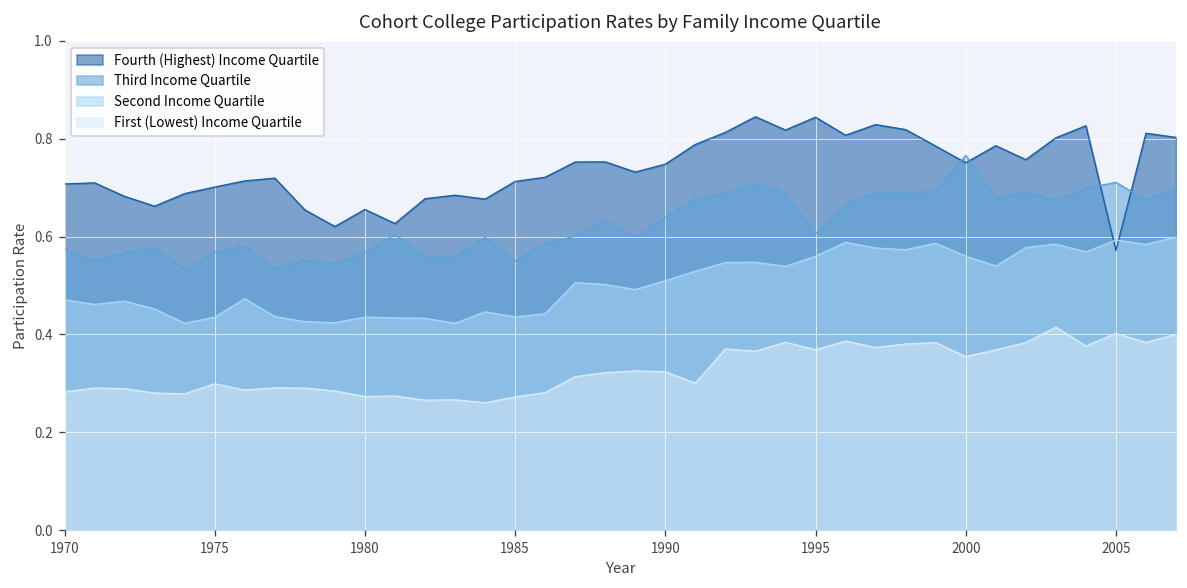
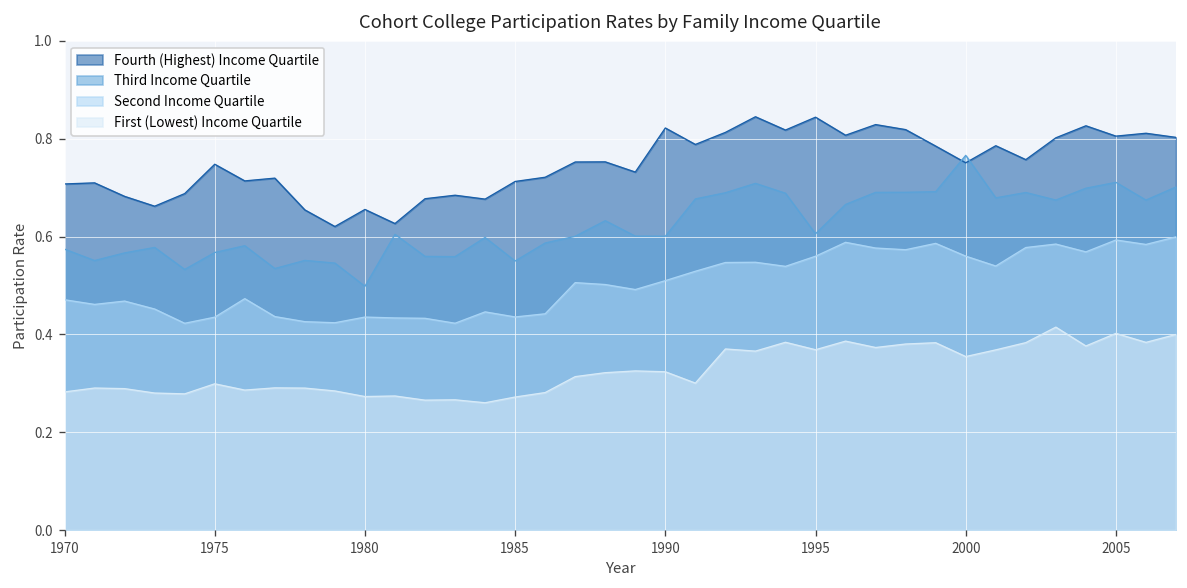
Fourth (Highest) Income Quartile, 1975: 0.70 -> 0.75
Third Income Quartile, 1980: 0.57 -> 0.50
Fourth (Highest) Income Quartile, 1990: 0.75 -> 0.82
Third Income Quartile, 1990: 0.64 -> 0.60
Fourth (Highest) Income Quartile, 2005: 0.57 -> 0.81
